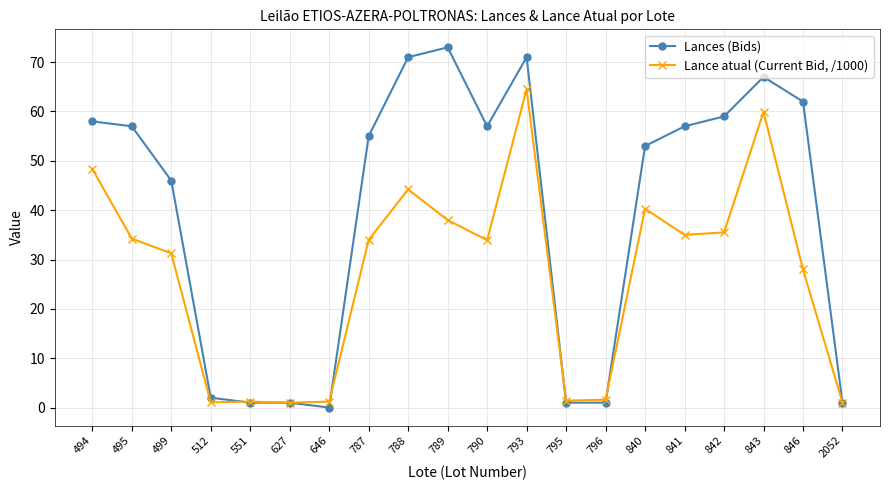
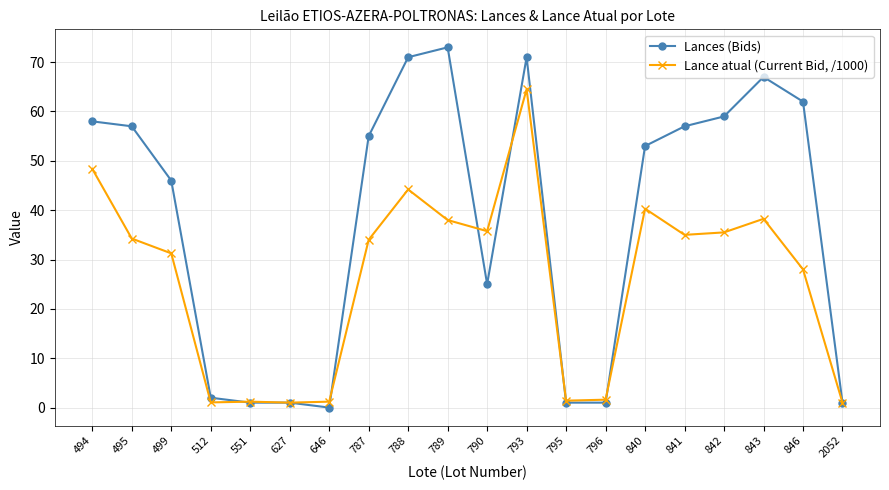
Lances (Bids), 790: 57 -> 25
Lance atual (Current Bid, /1000), 790: 34 -> 36
Lance atual (Current Bid, /1000), 843: 60 -> 38
